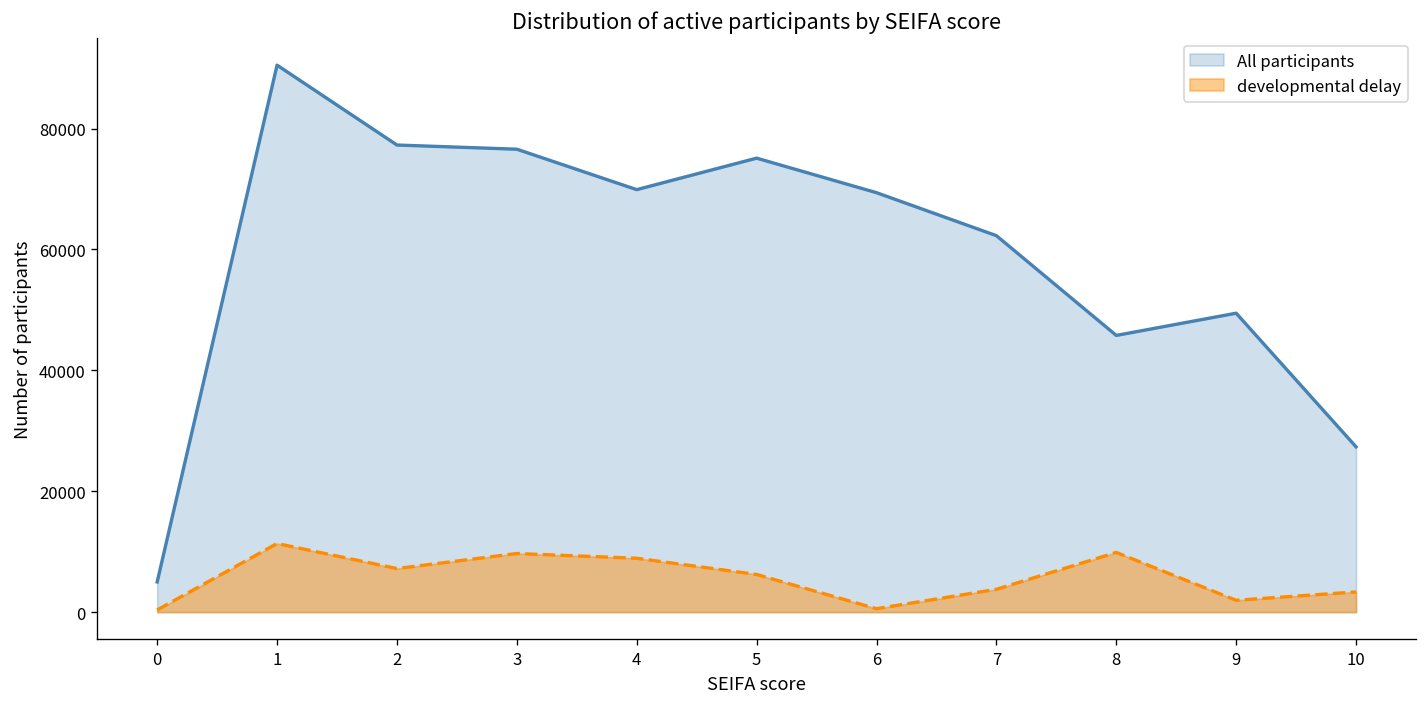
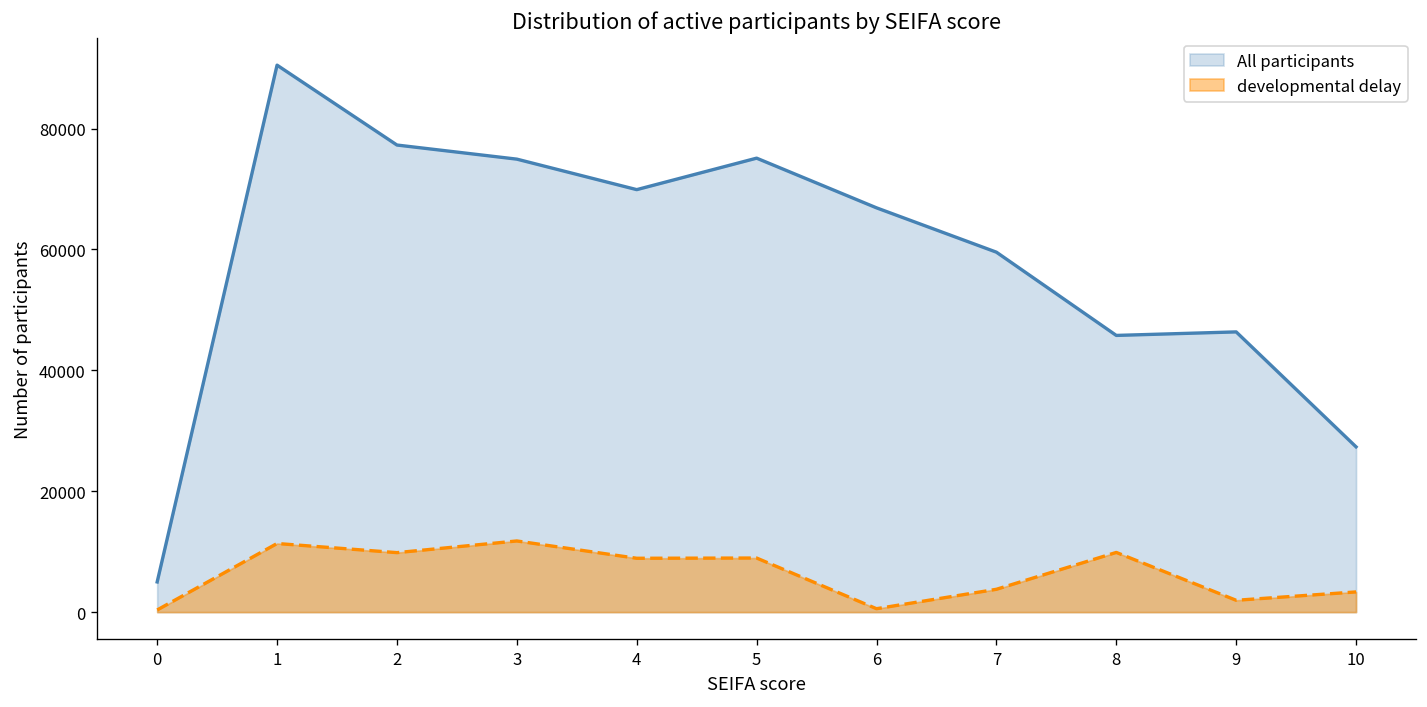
developmental delay, 2: 7000 -> 10000
All participants, 3: 77000 -> 75000
developmental delay, 3: 10000 -> 12000
developmental delay, 5: 6000 -> 9000
All participants, 6: 69000 -> 67000
All participants, 7: 62000 -> 60000
All participants, 9: 49000 -> 46000
